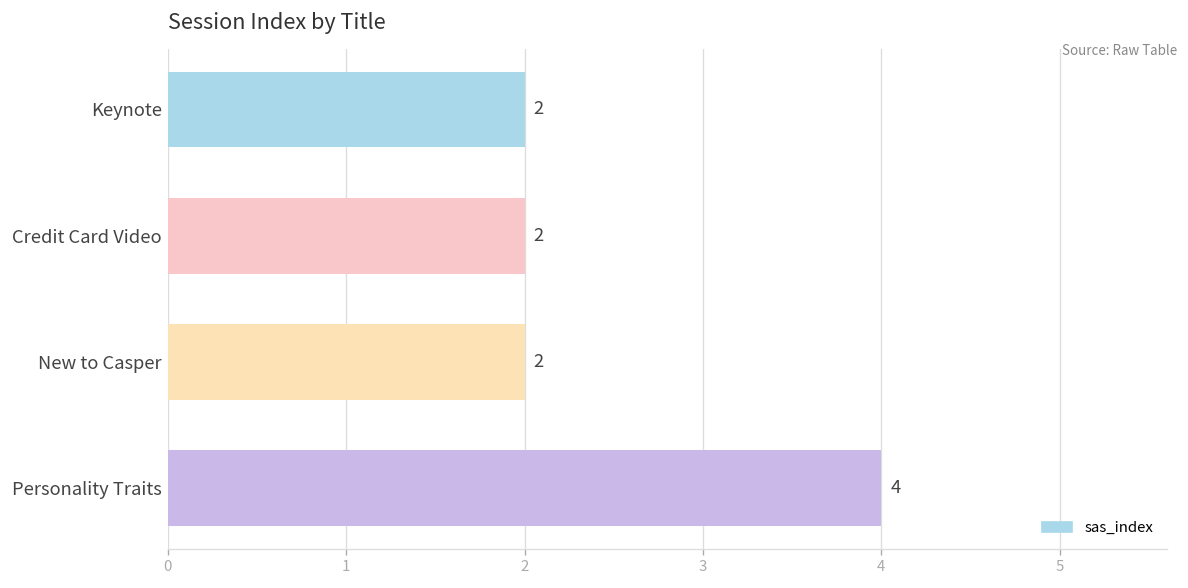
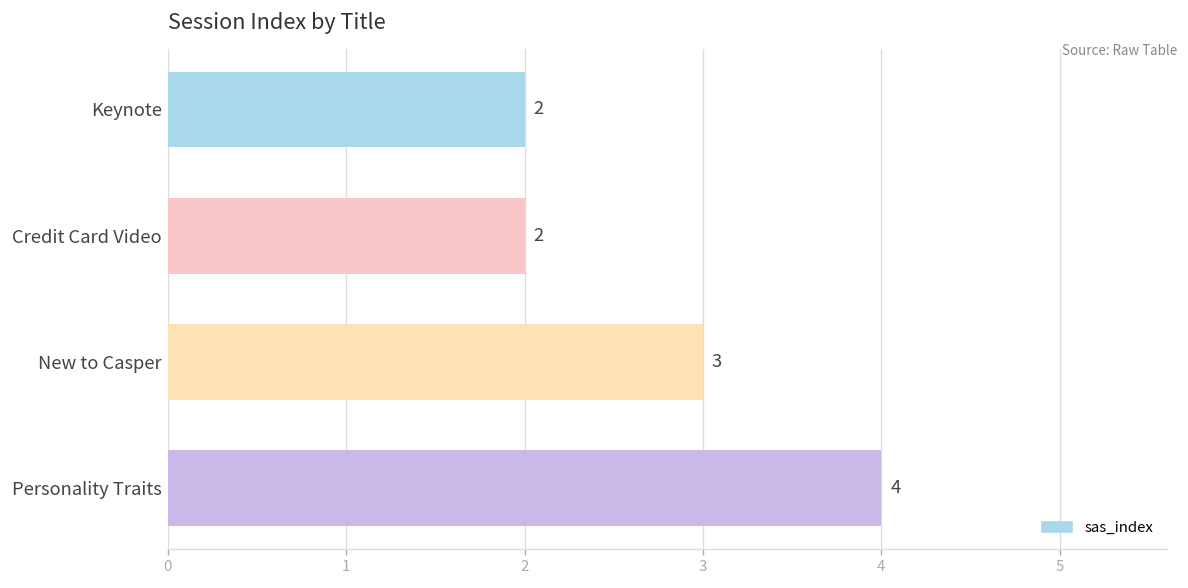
New to Casper: 2 -> 3
